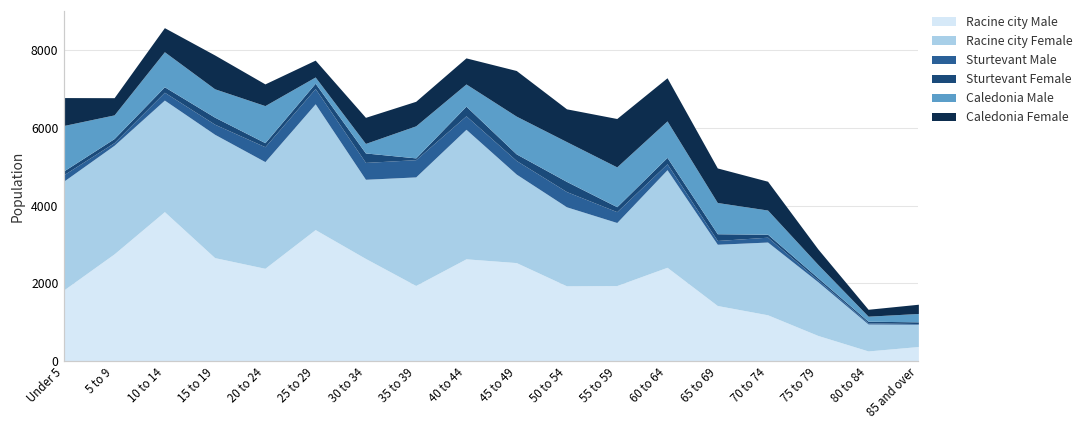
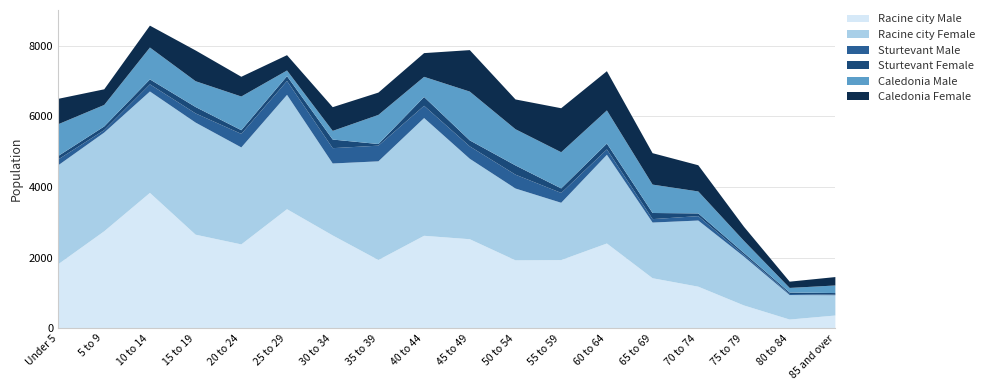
Caledonia Male, Under 5: 1200 -> 900
Caledonia Male, 45 to 49: 1000 -> 1400
